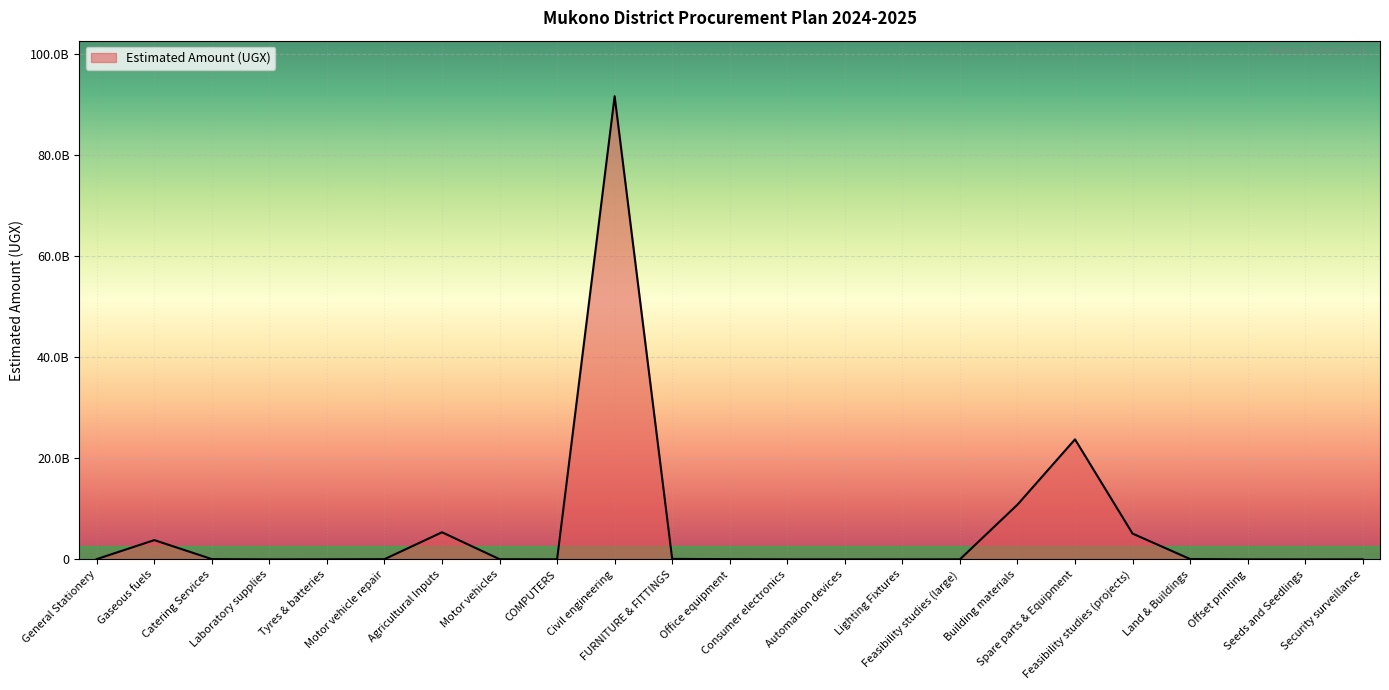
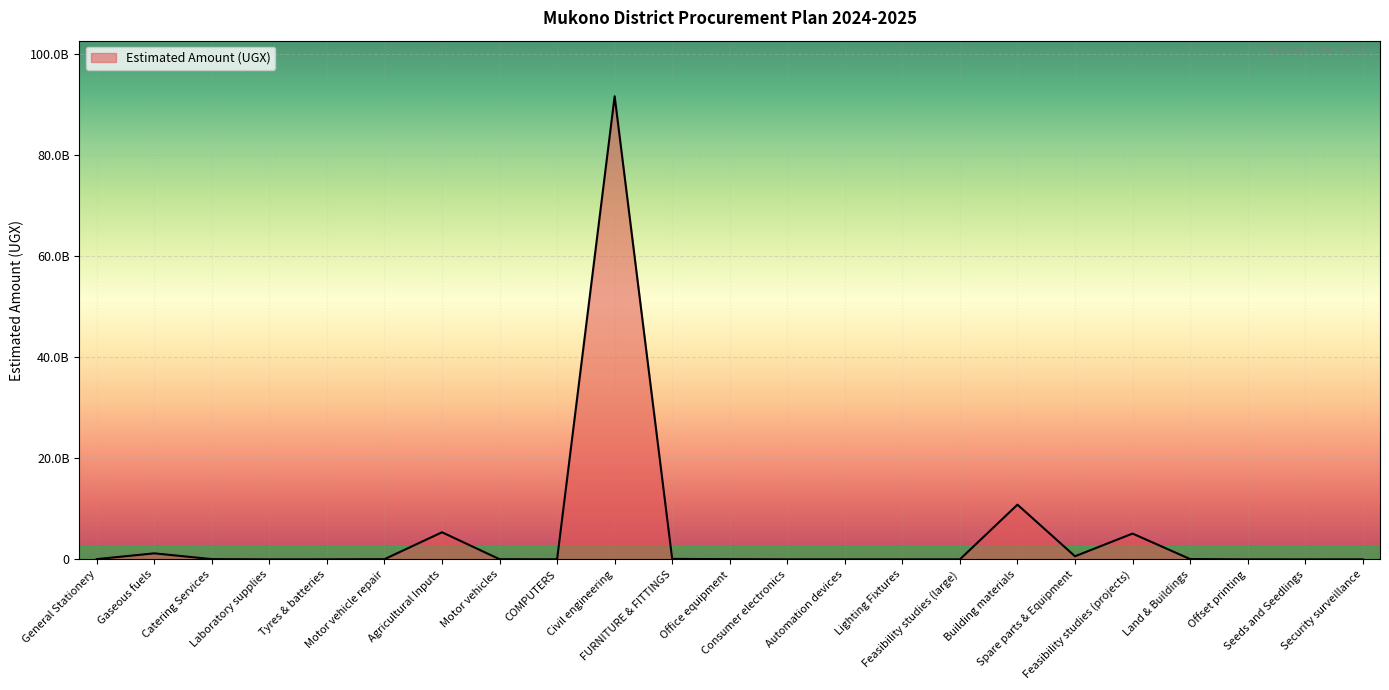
Gaseous fuels: 4000000000 -> 1000000000
Spare parts & Equipment: 24000000000 -> 1000000000
